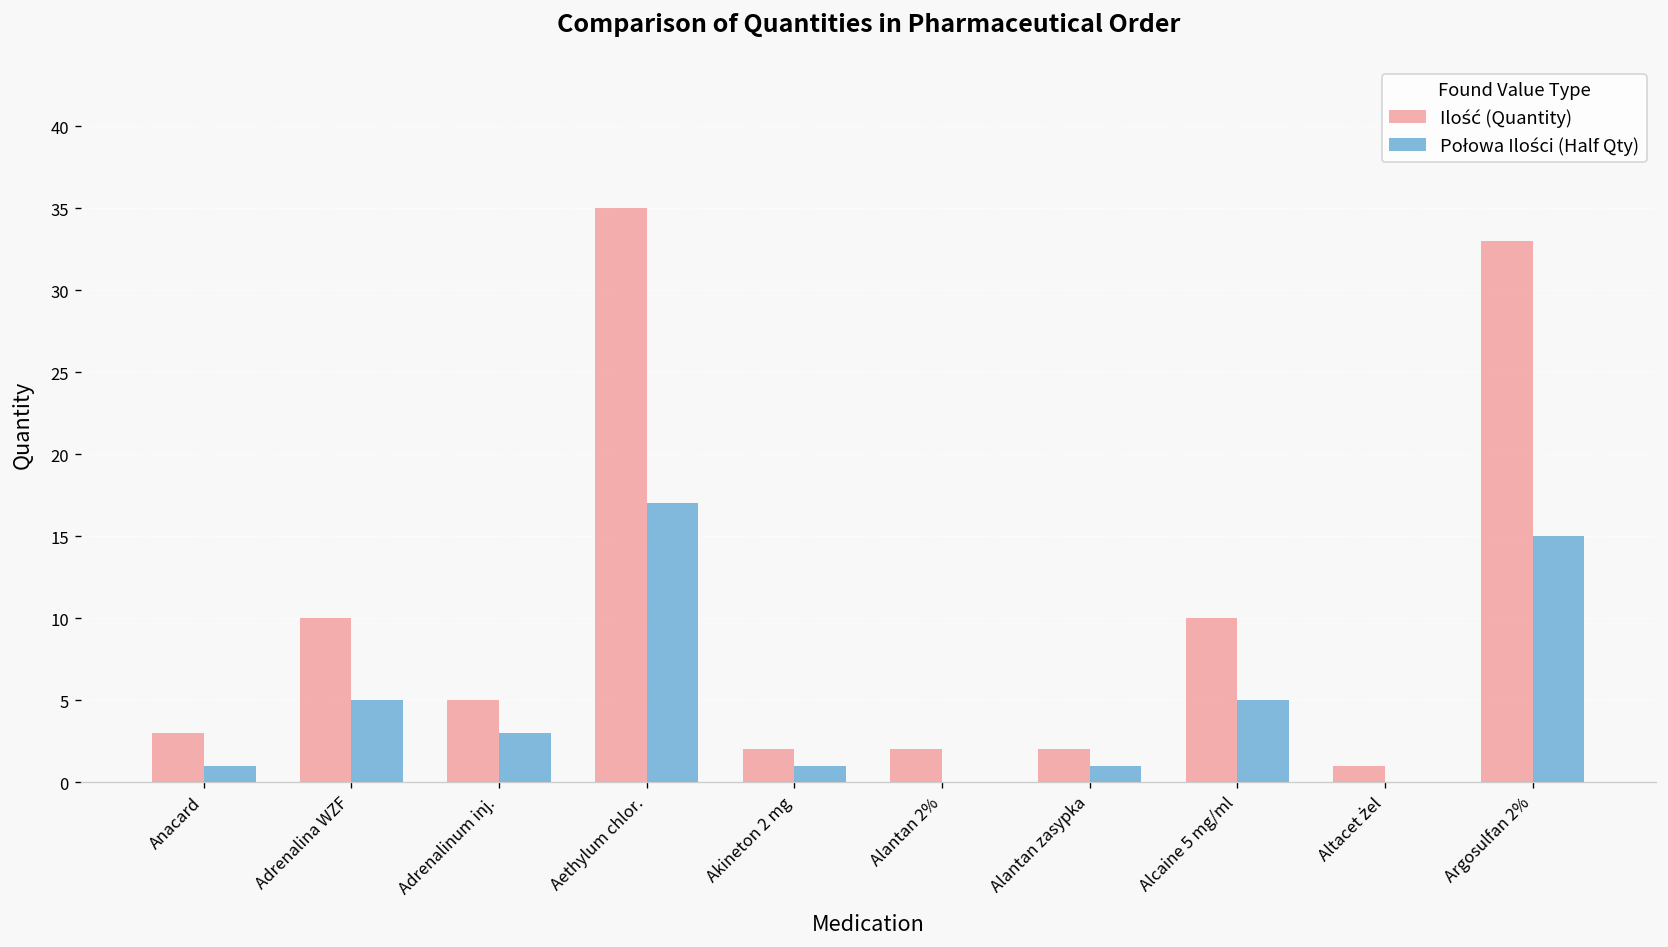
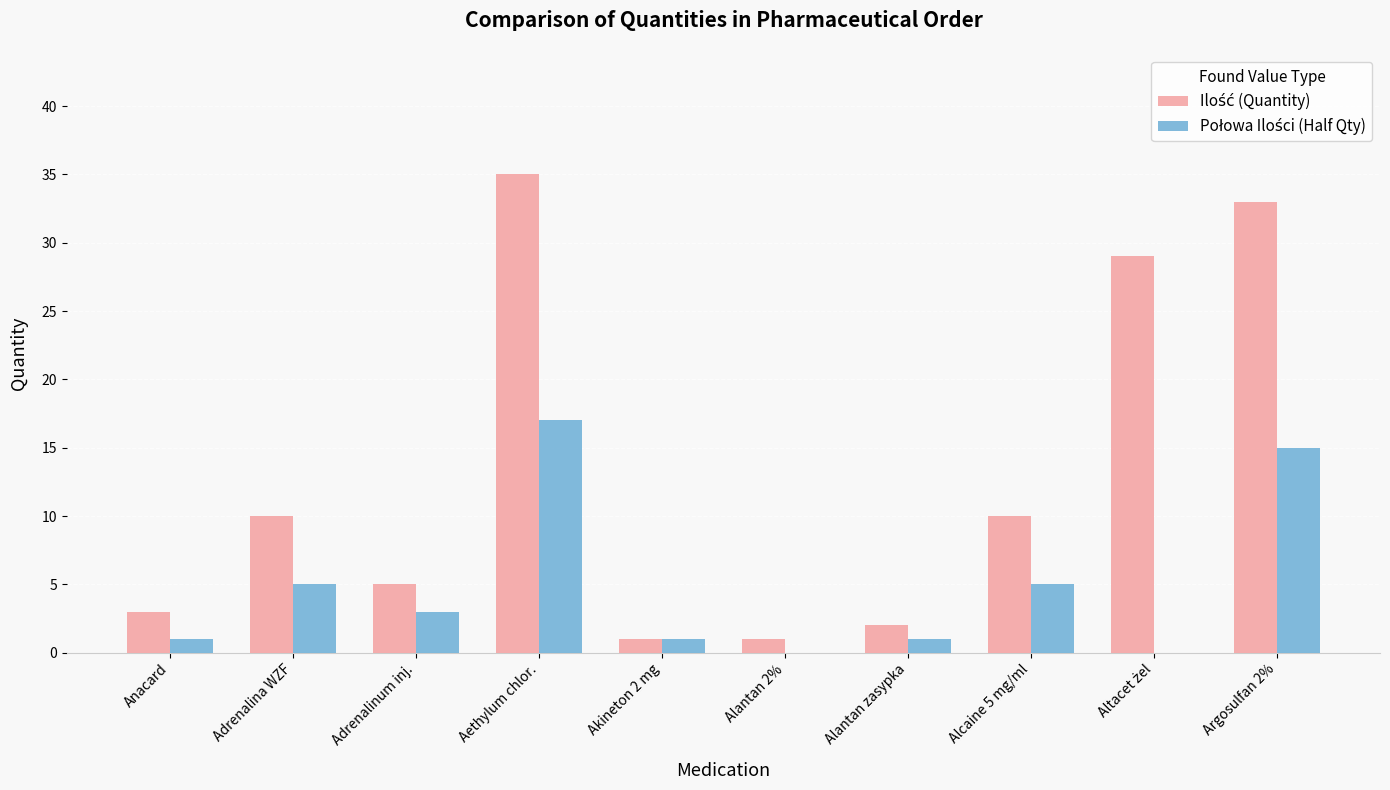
Ilość (Quantity), Akineton 2 mg: 2 -> 1
Ilość (Quantity), Alantan 2%: 2 -> 1
Ilość (Quantity), Altacet żel: 1 -> 29
